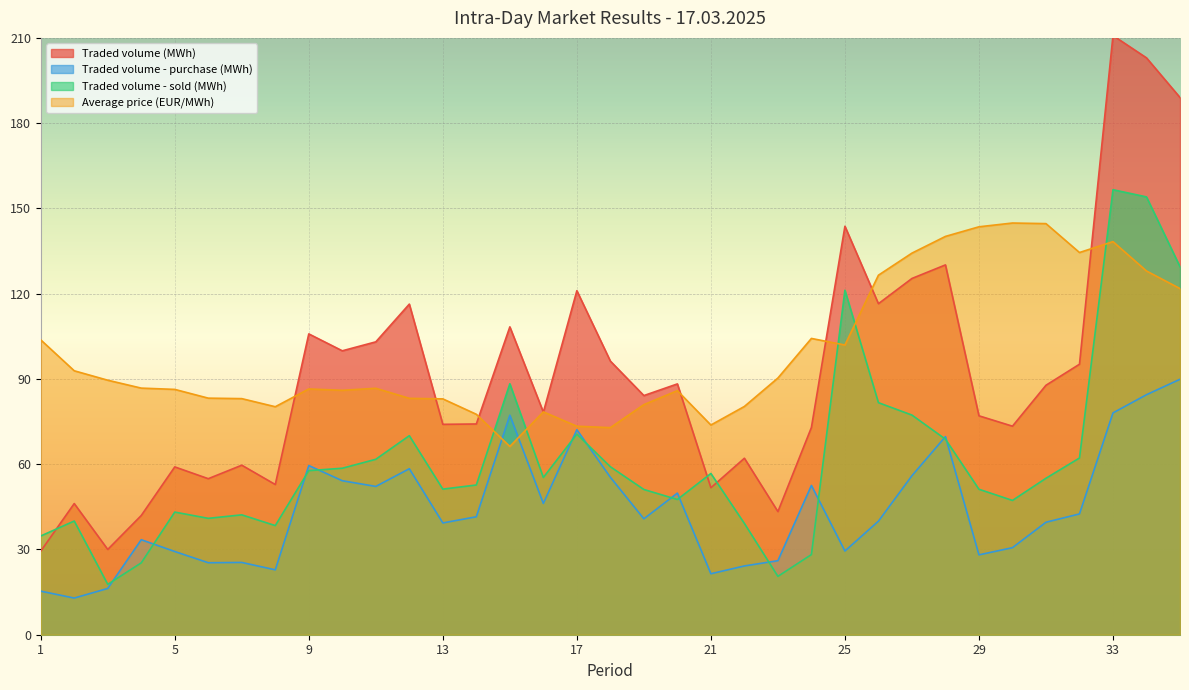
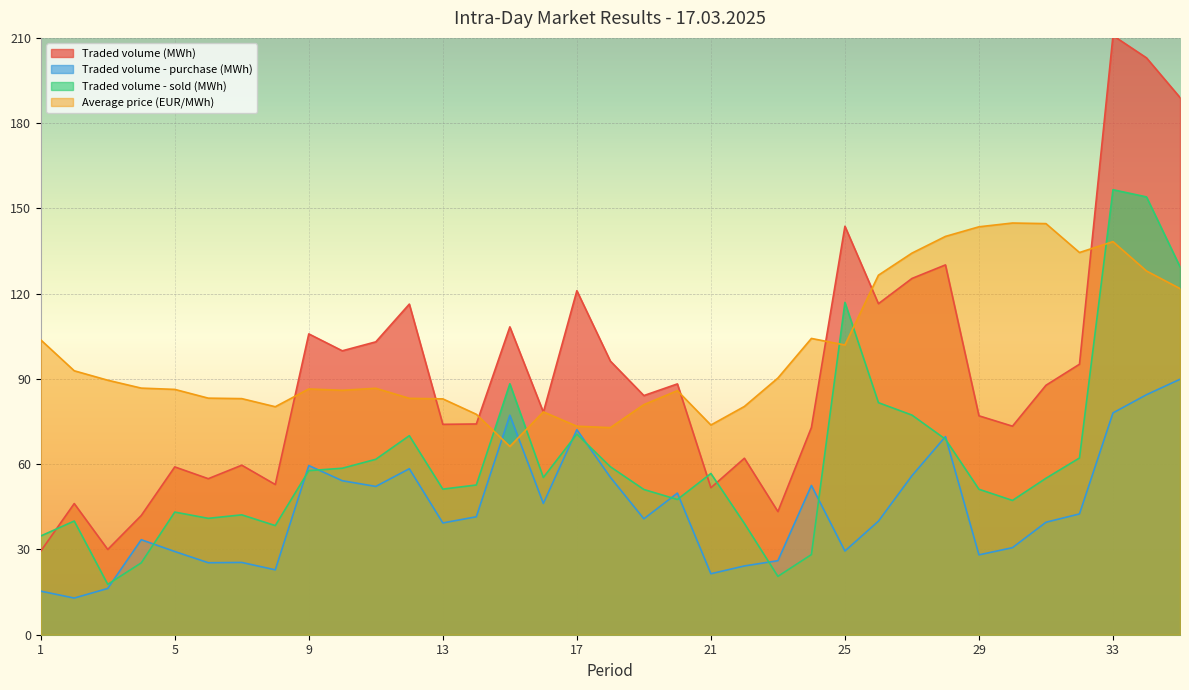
Traded volume - sold (MWh), 25: 121 -> 117
